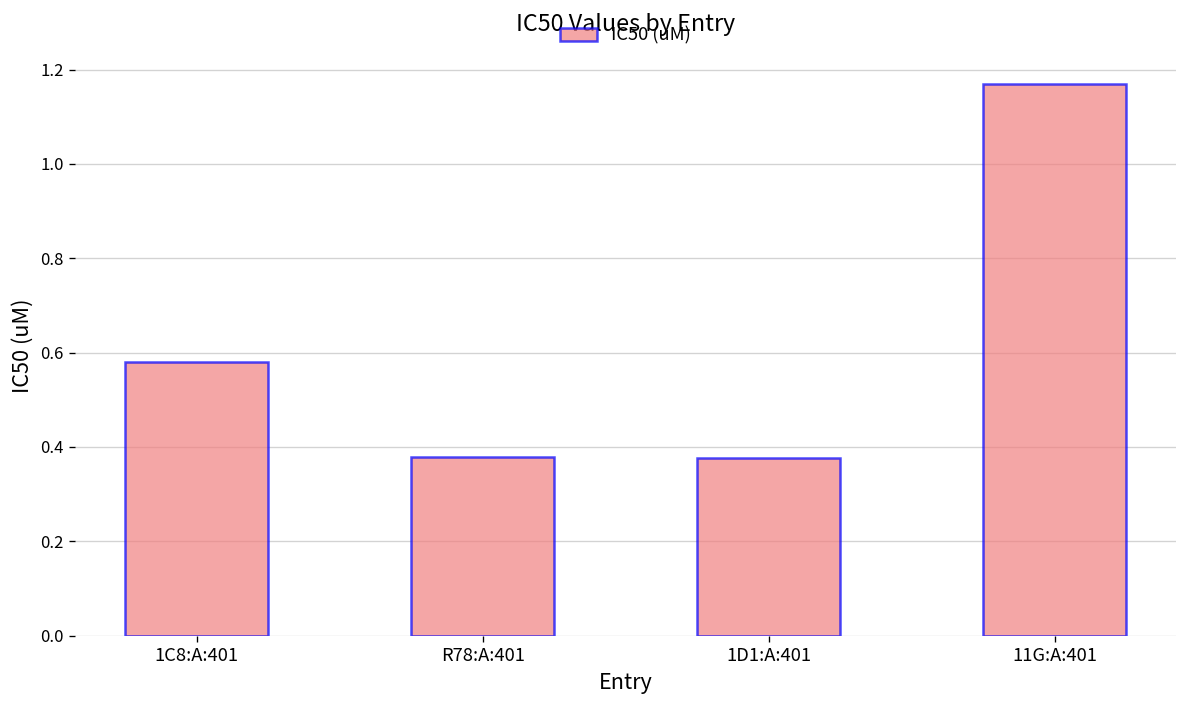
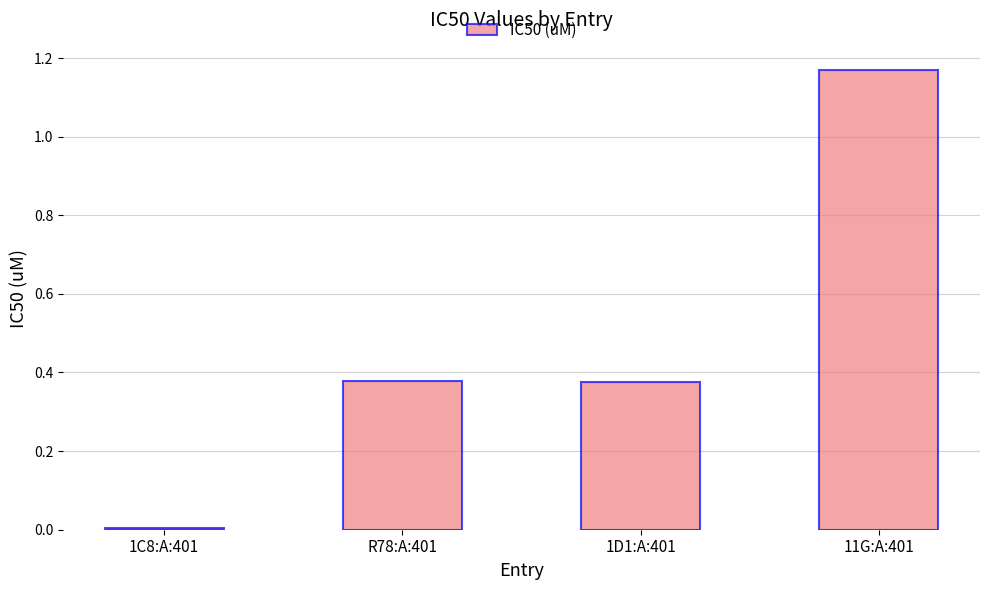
1C8:A:401: 0.58 -> 0.01
